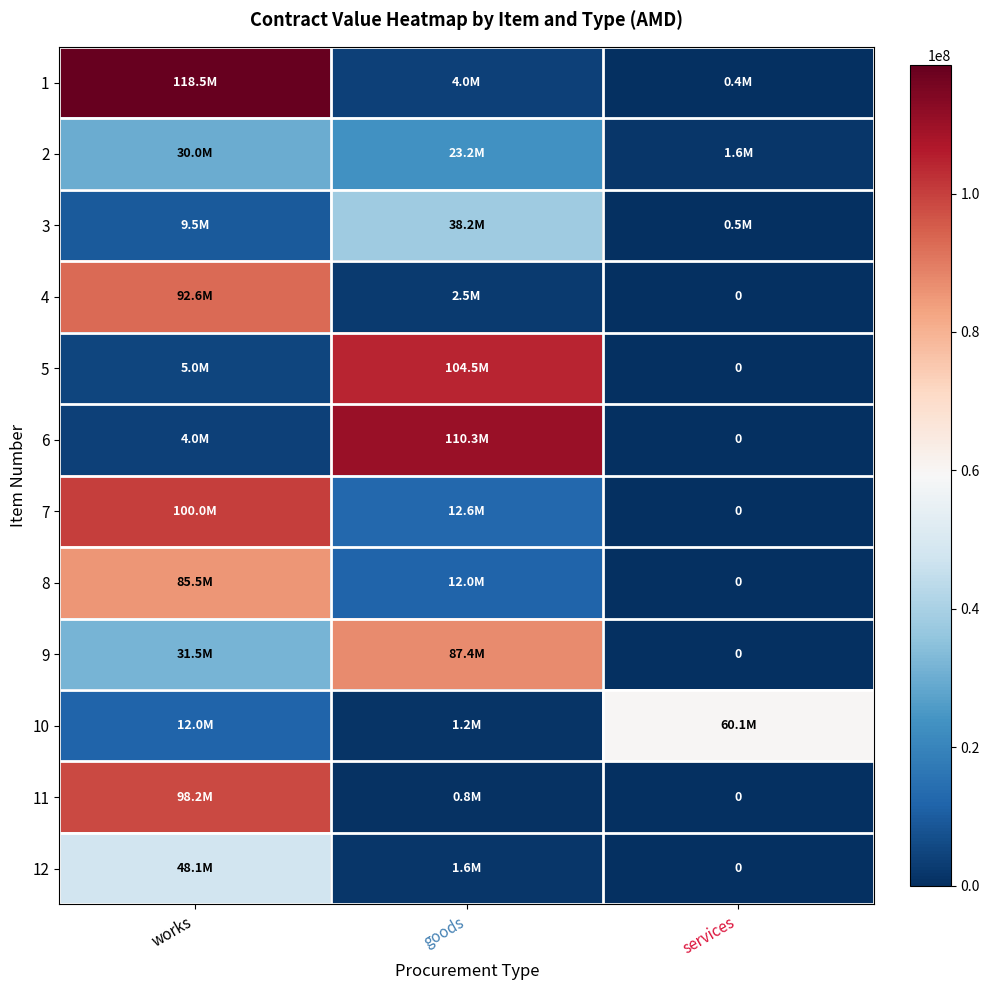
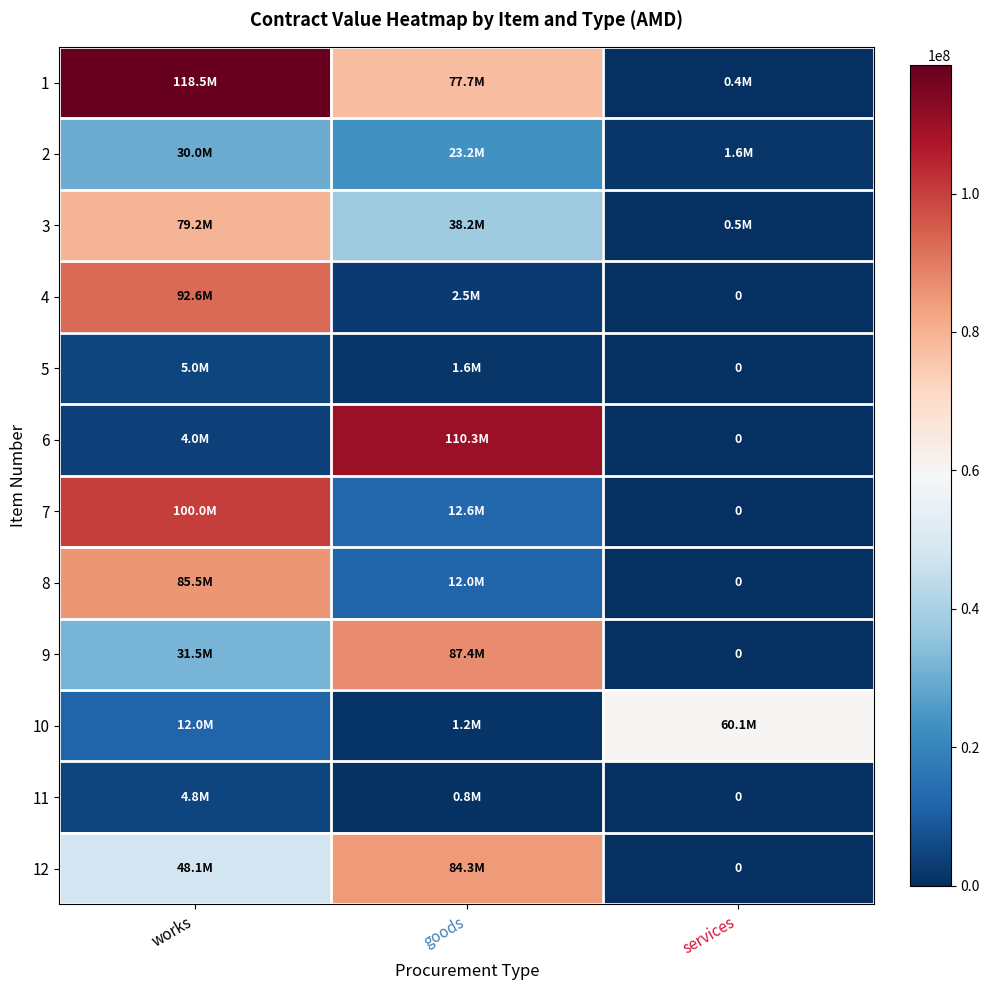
1, goods: 4.0M -> 77.7M
3, works: 9.5M -> 79.2M
5, goods: 104.5M -> 1.6M
11, works: 98.2M -> 4.8M
12, goods: 1.6M -> 84.3M
